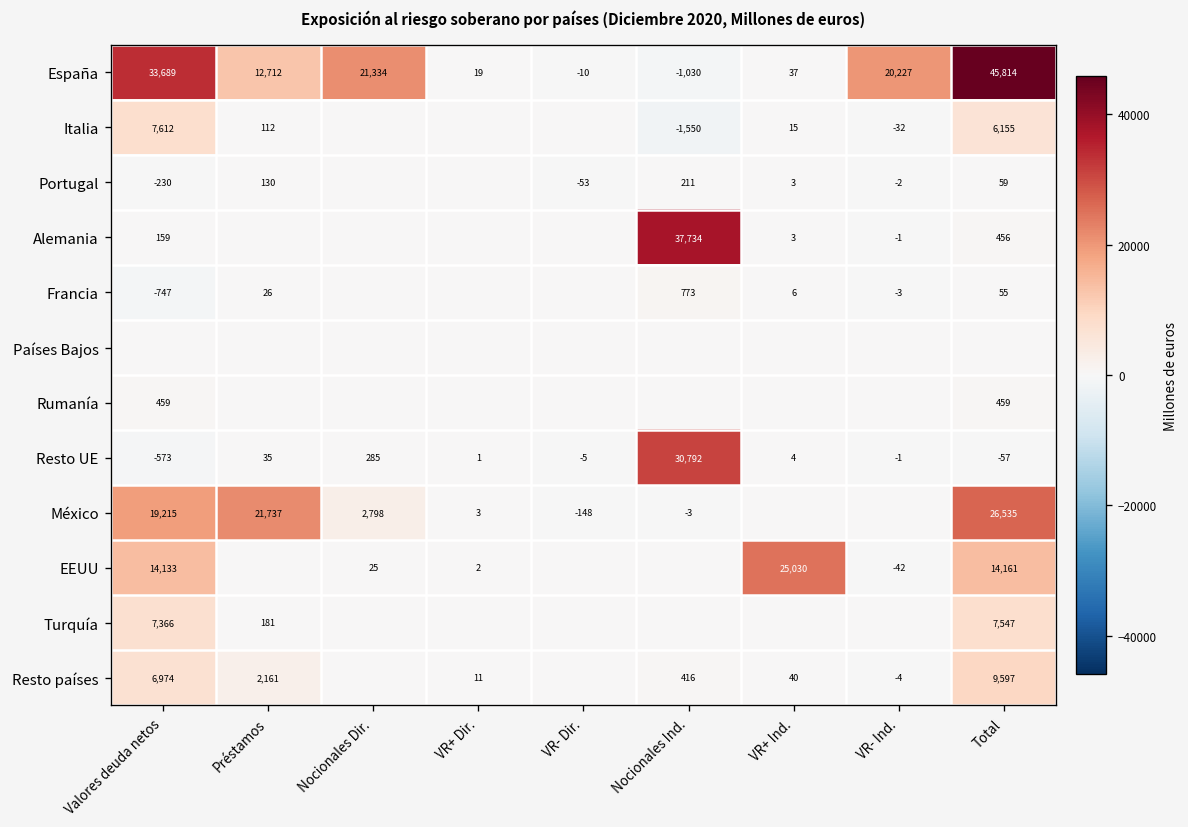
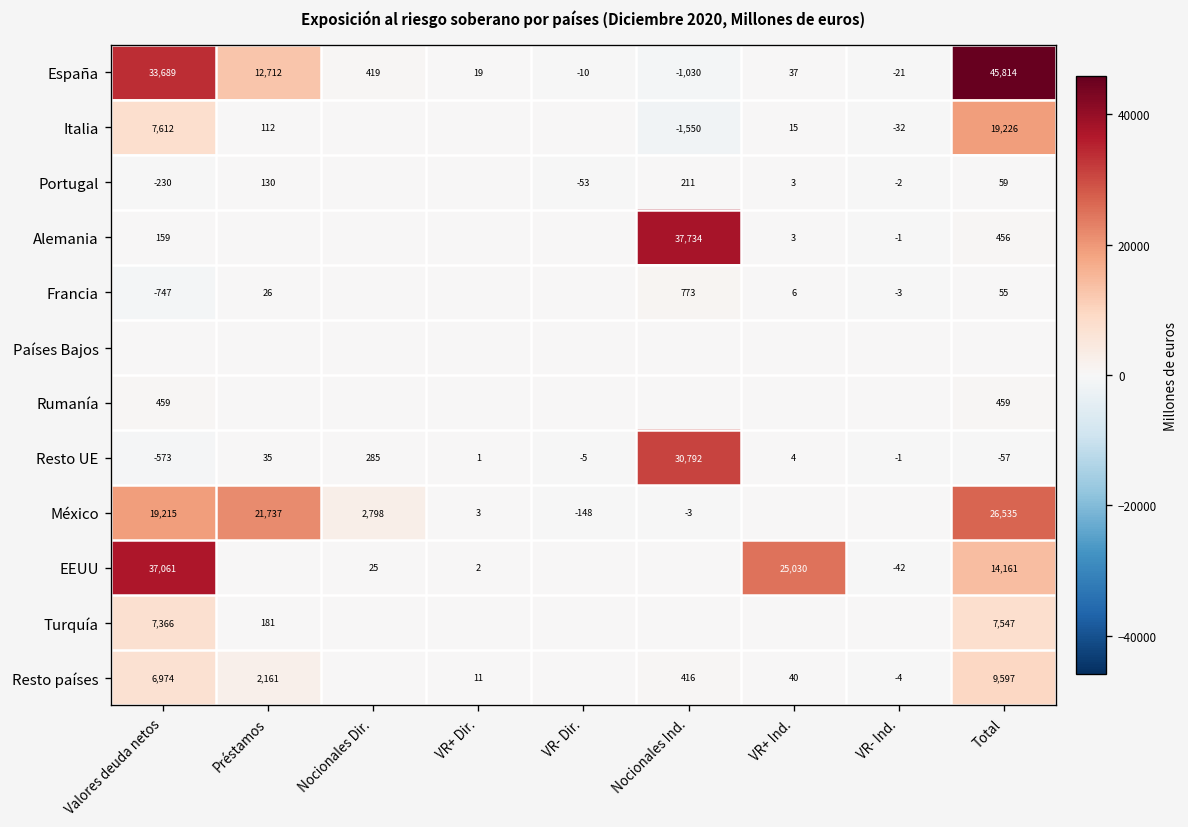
España, Nocionales Dir.: 21,334 -> 419
España, VR- Ind.: 20,227 -> -21
Italia, Total: 6,155 -> 19,226
EEUU, Valores deuda netos: 14,133 -> 37,061
